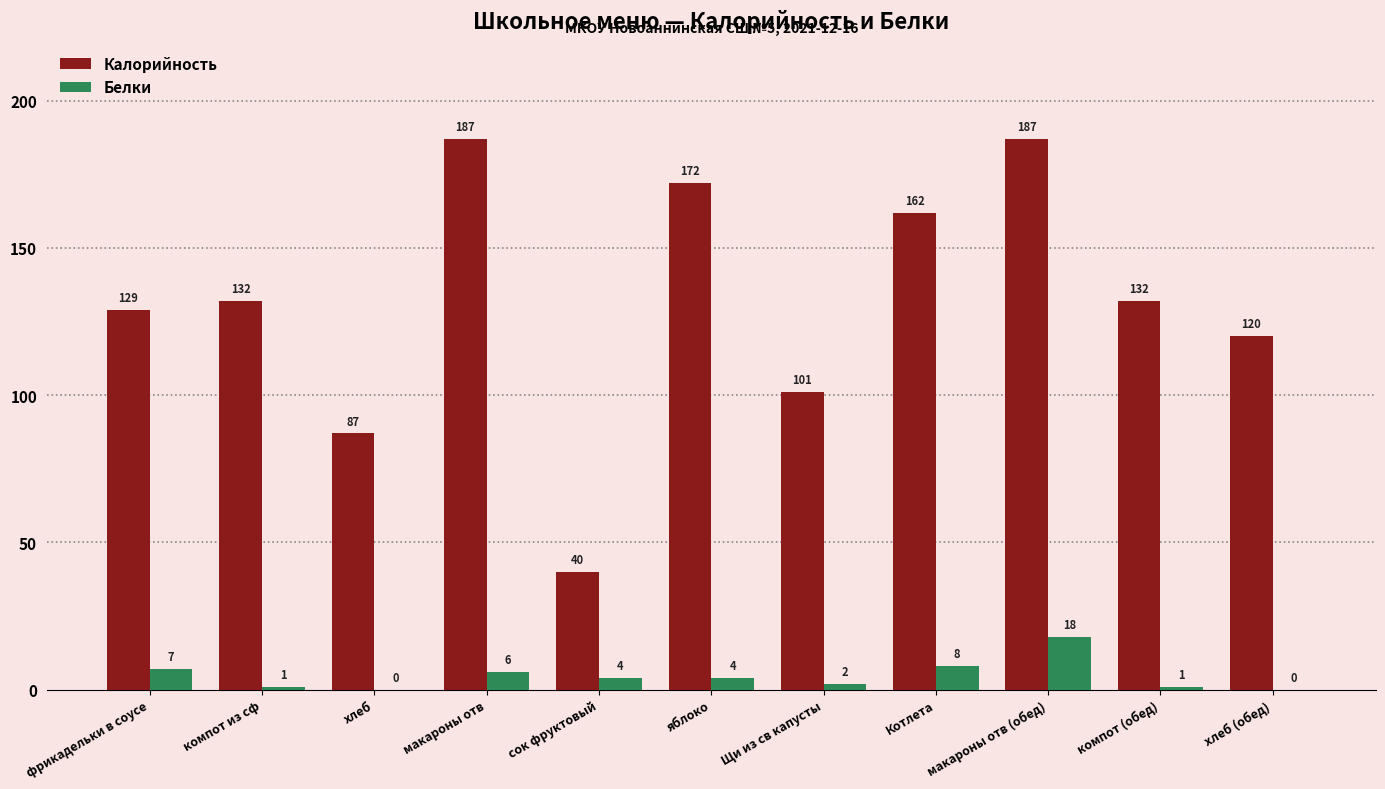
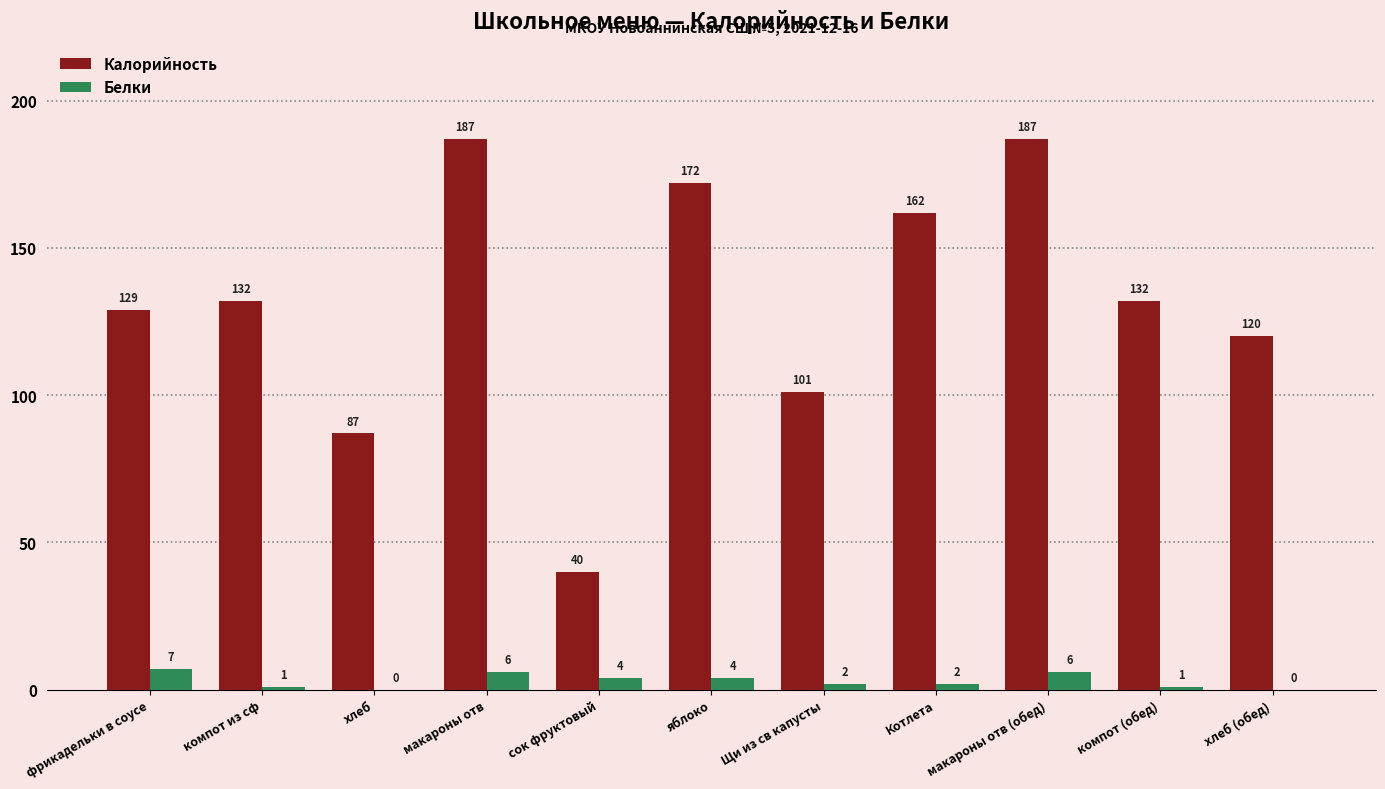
Белки, Котлета: 8 -> 2
Белки, макароны отв (обед): 18 -> 6
